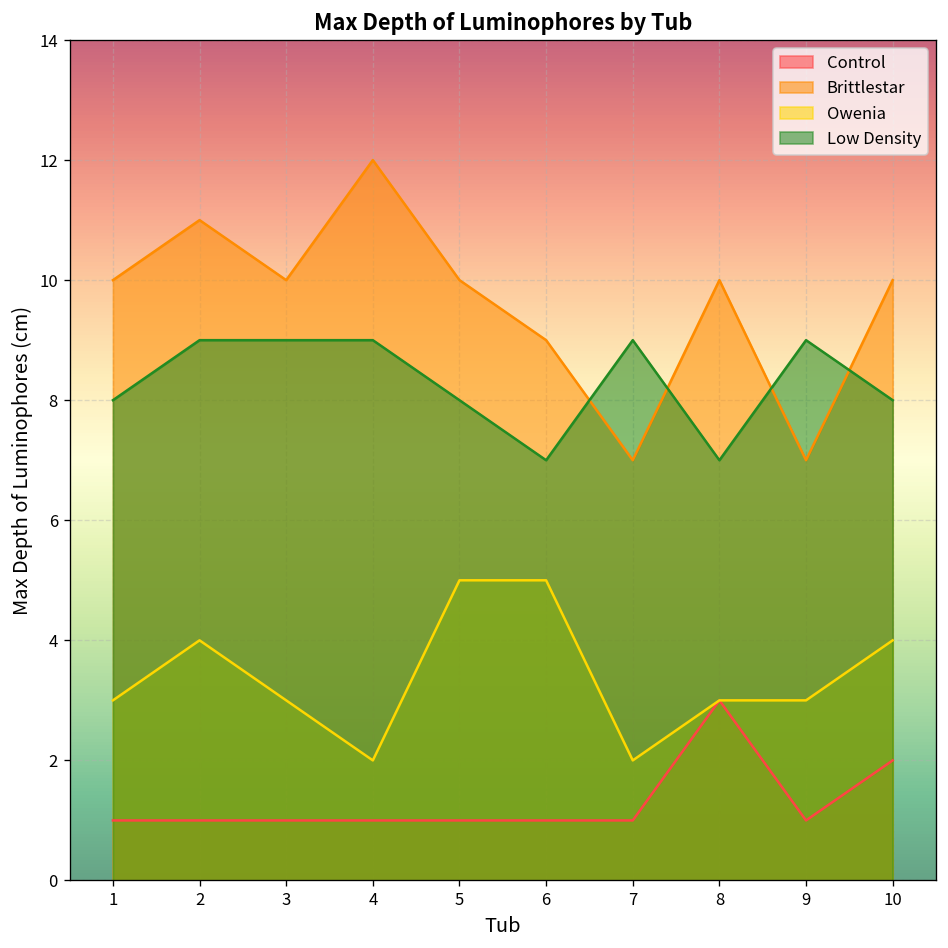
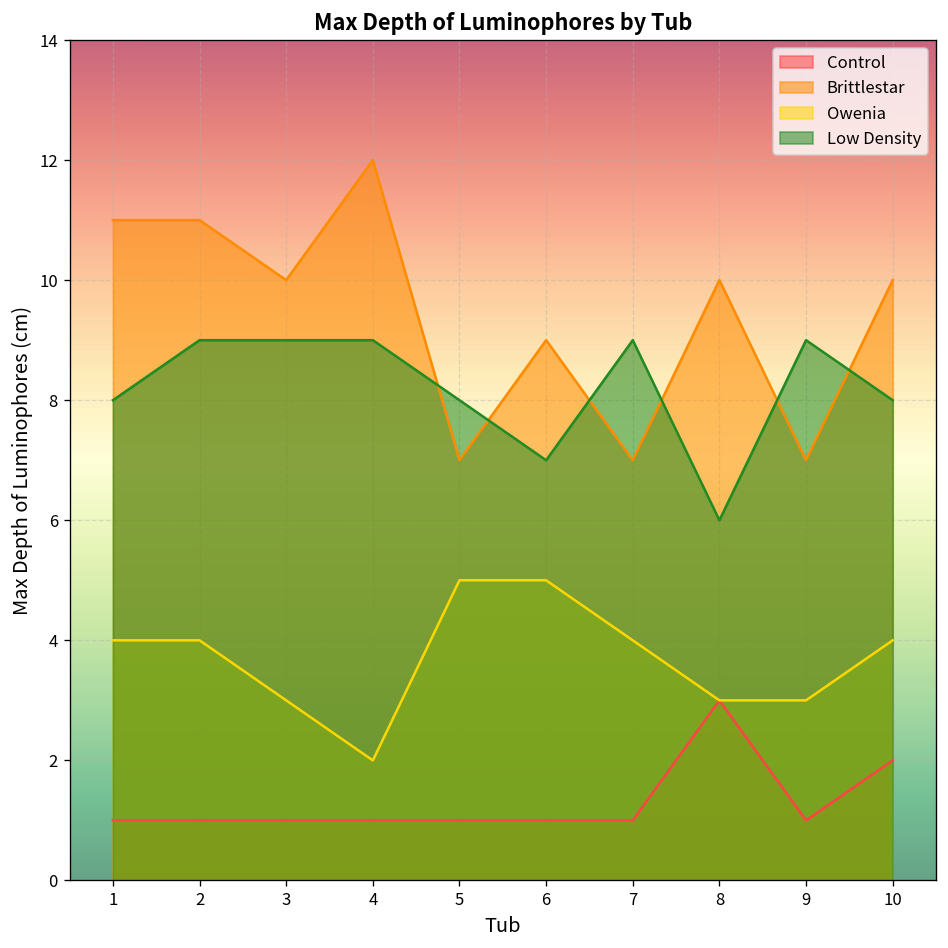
Brittlestar, 1: 10 -> 11
Owenia, 1: 3 -> 4
Brittlestar, 5: 10 -> 7
Owenia, 7: 2 -> 4
Low Density, 8: 7 -> 6
